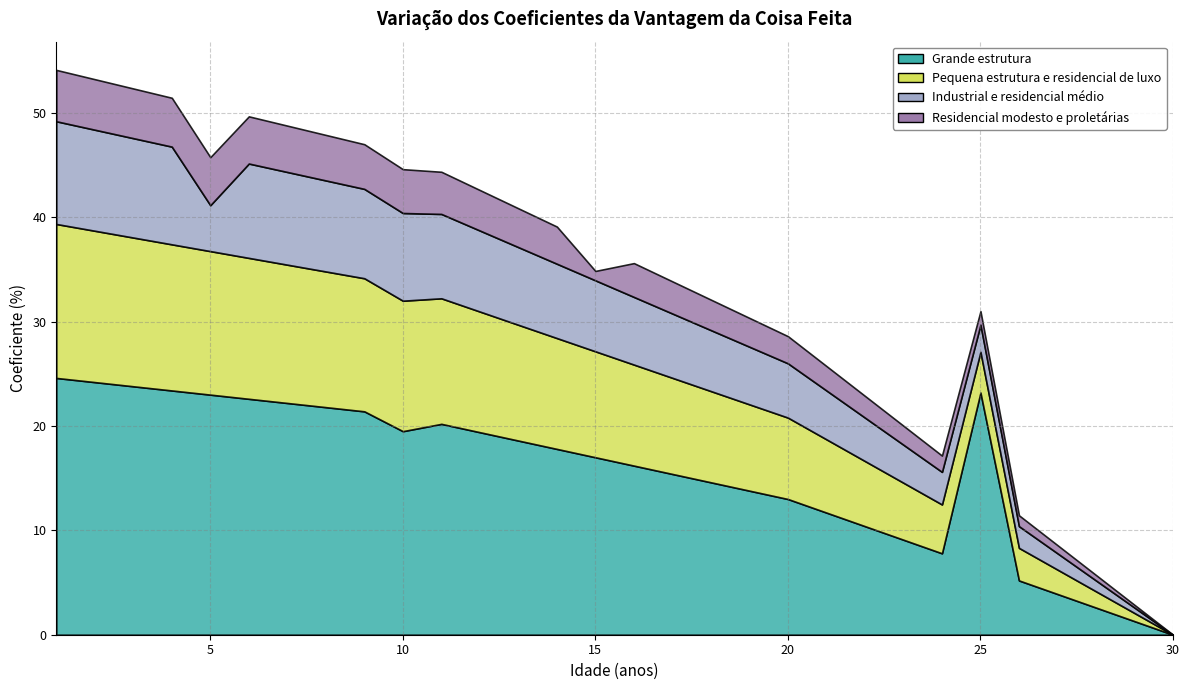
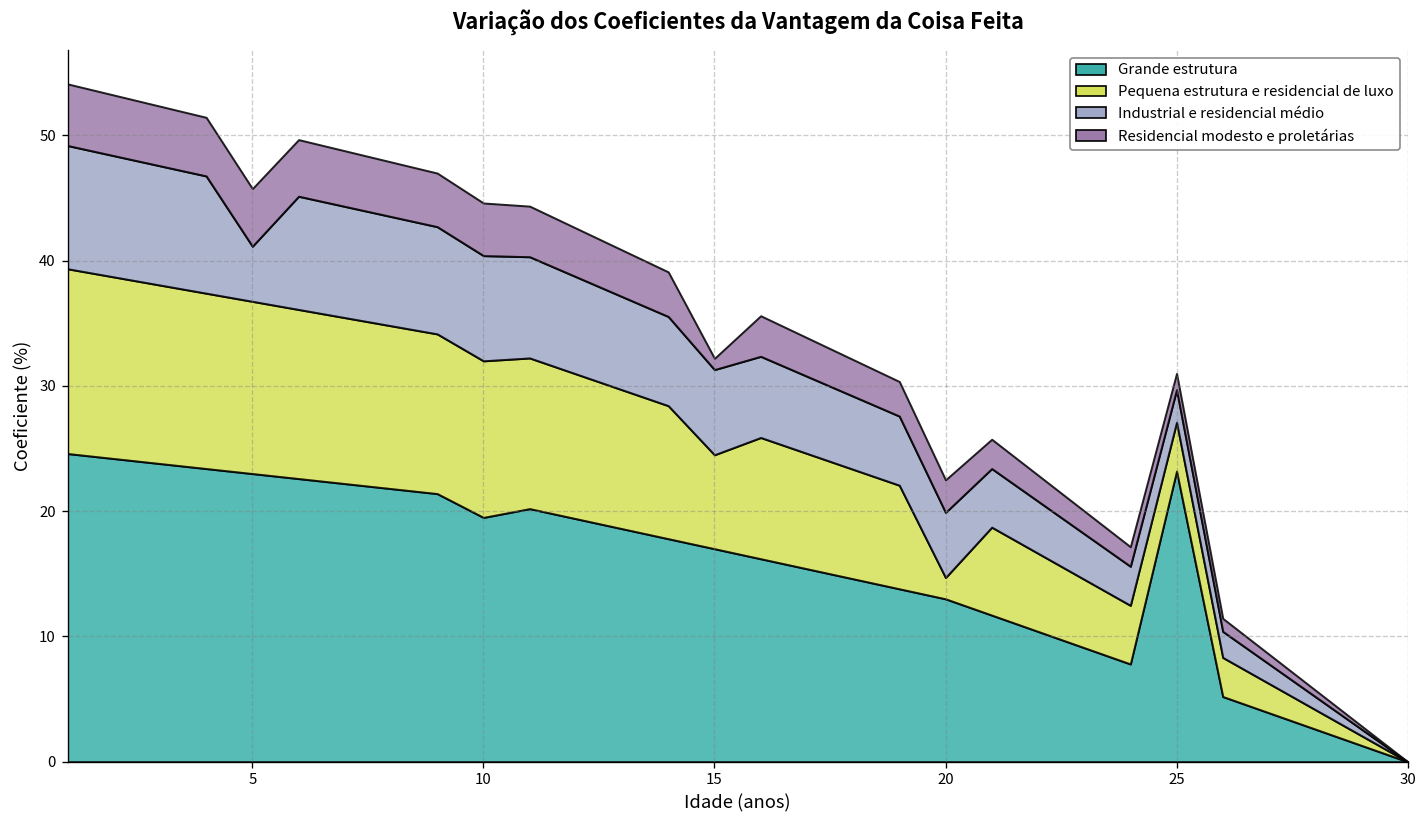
Pequena estrutura e residencial de luxo, 15: 10.1 -> 7.5
Pequena estrutura e residencial de luxo, 20: 7.8 -> 1.7
